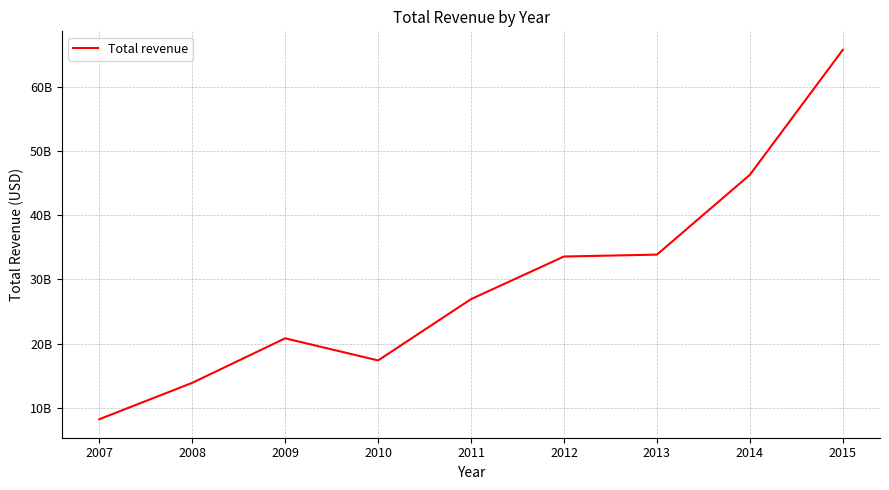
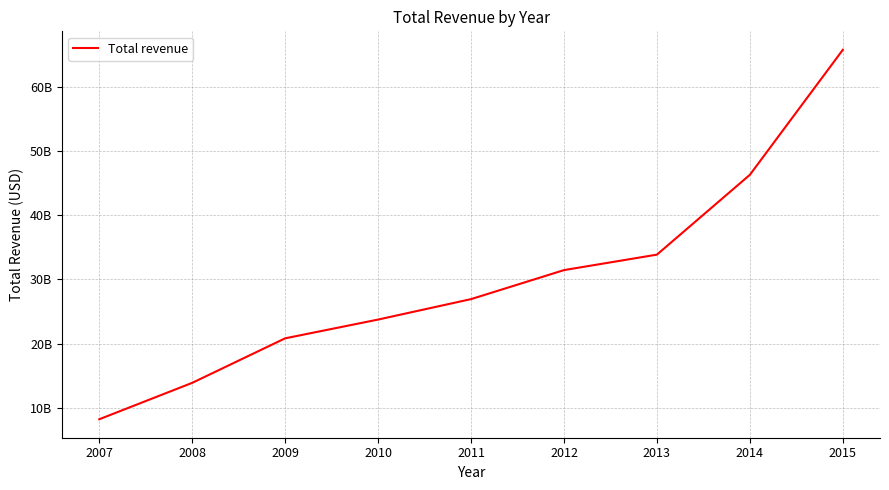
2010: 17000000000 -> 24000000000
2012: 34000000000 -> 31000000000
